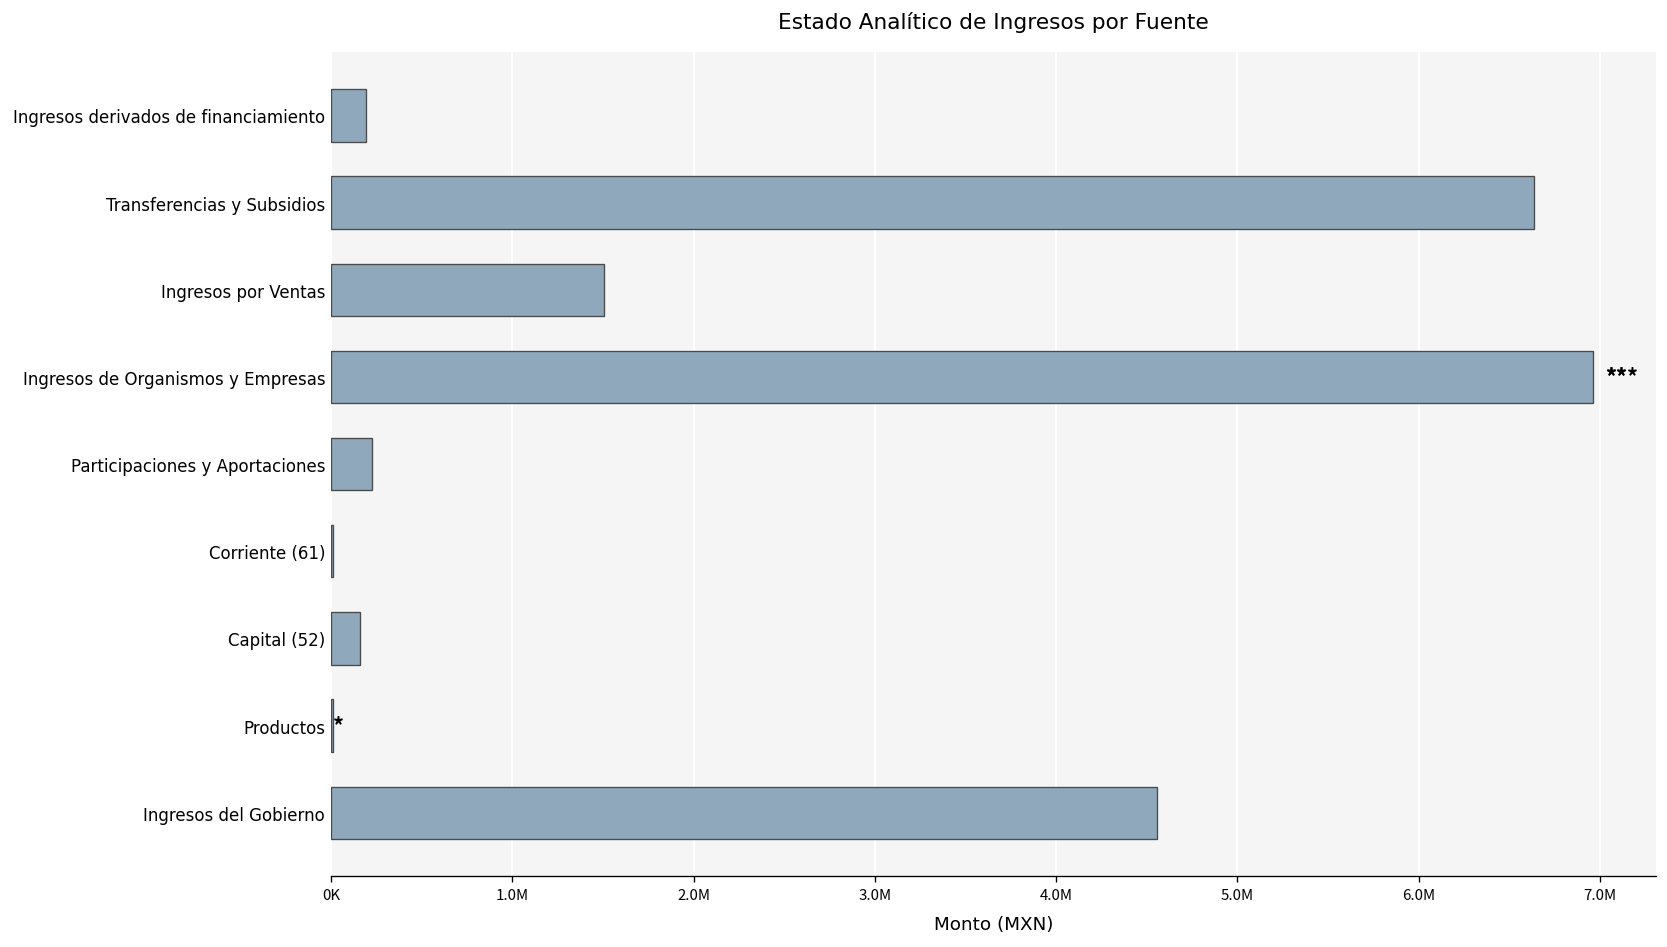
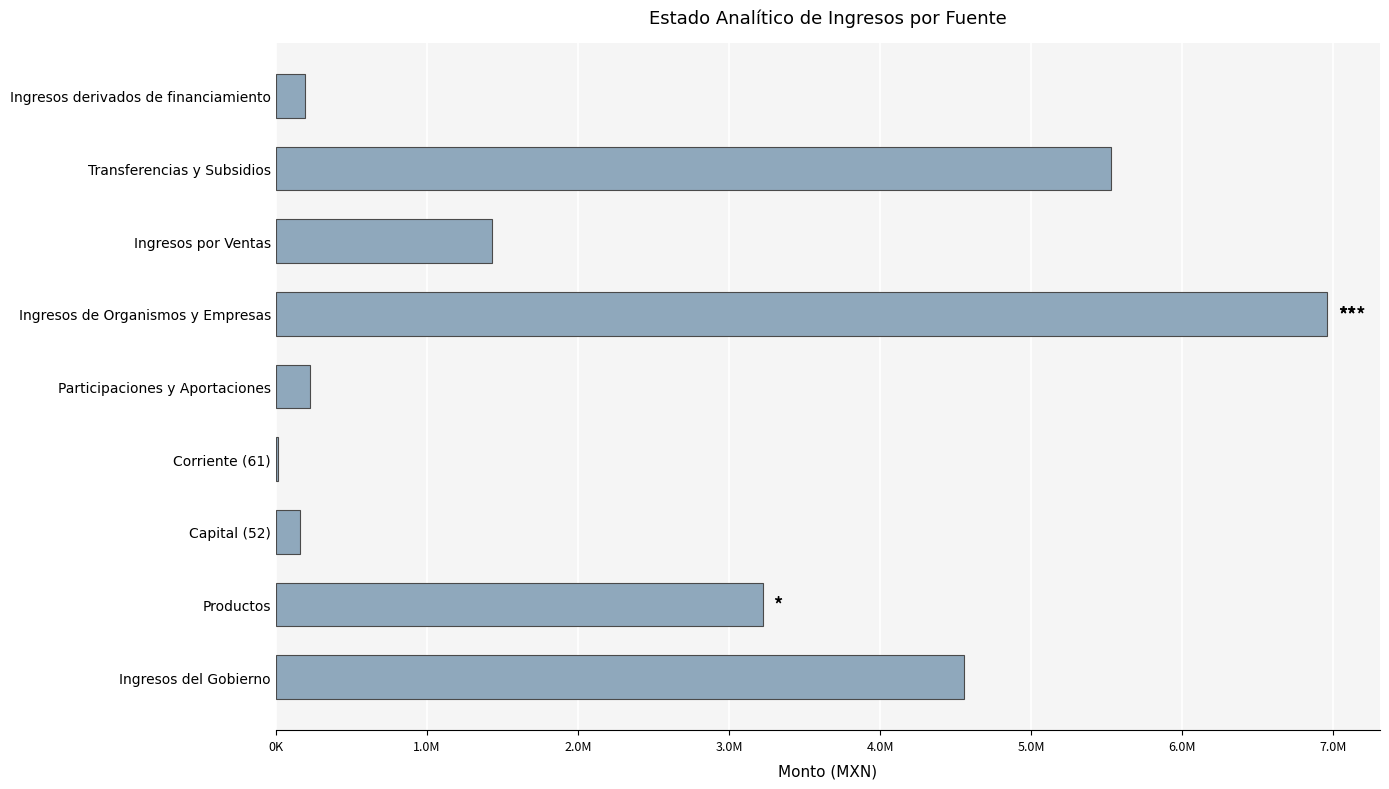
Transferencias y Subsidios: 6640000 -> 5530000
Ingresos por Ventas: 1500000 -> 1430000
Productos: 10000 -> 3220000
